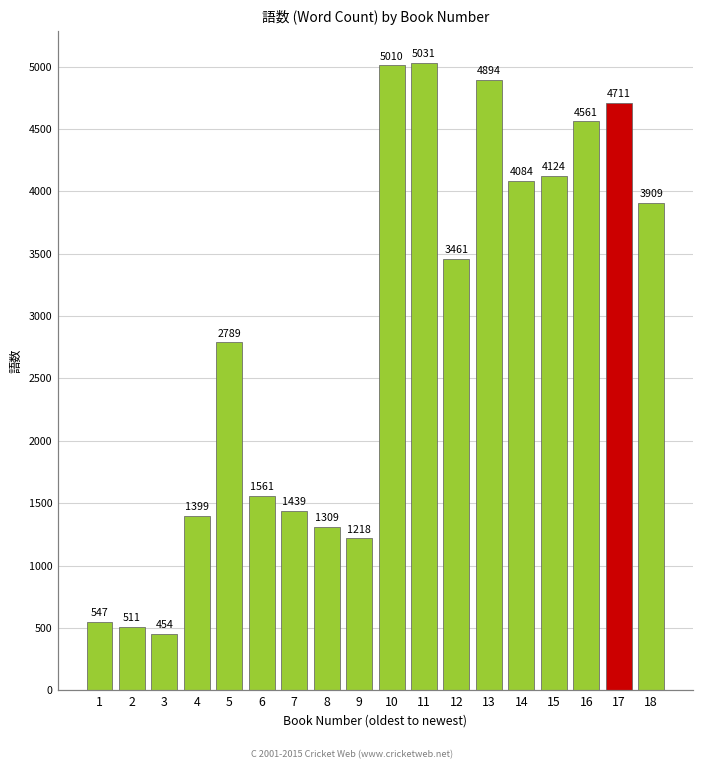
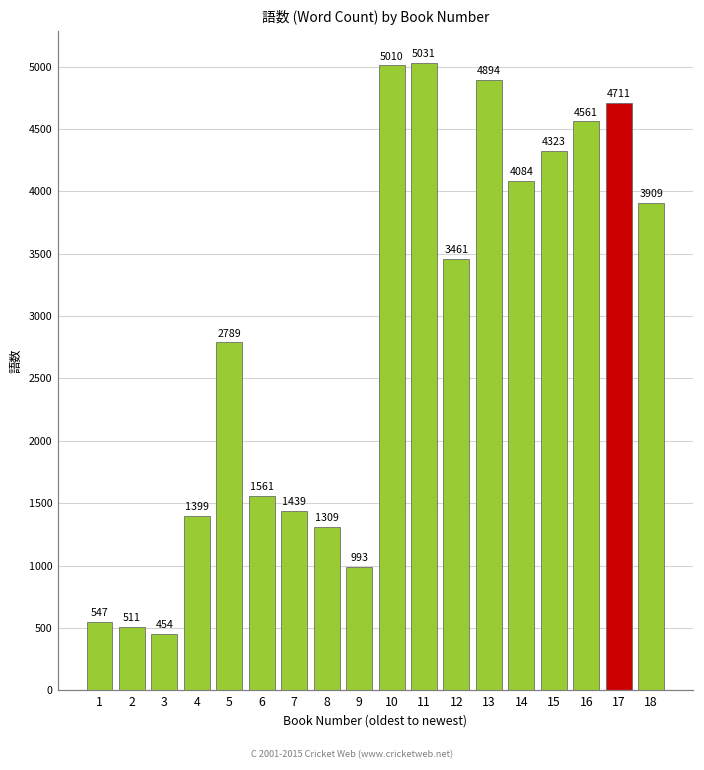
9: 1218 -> 993
15: 4124 -> 4323
